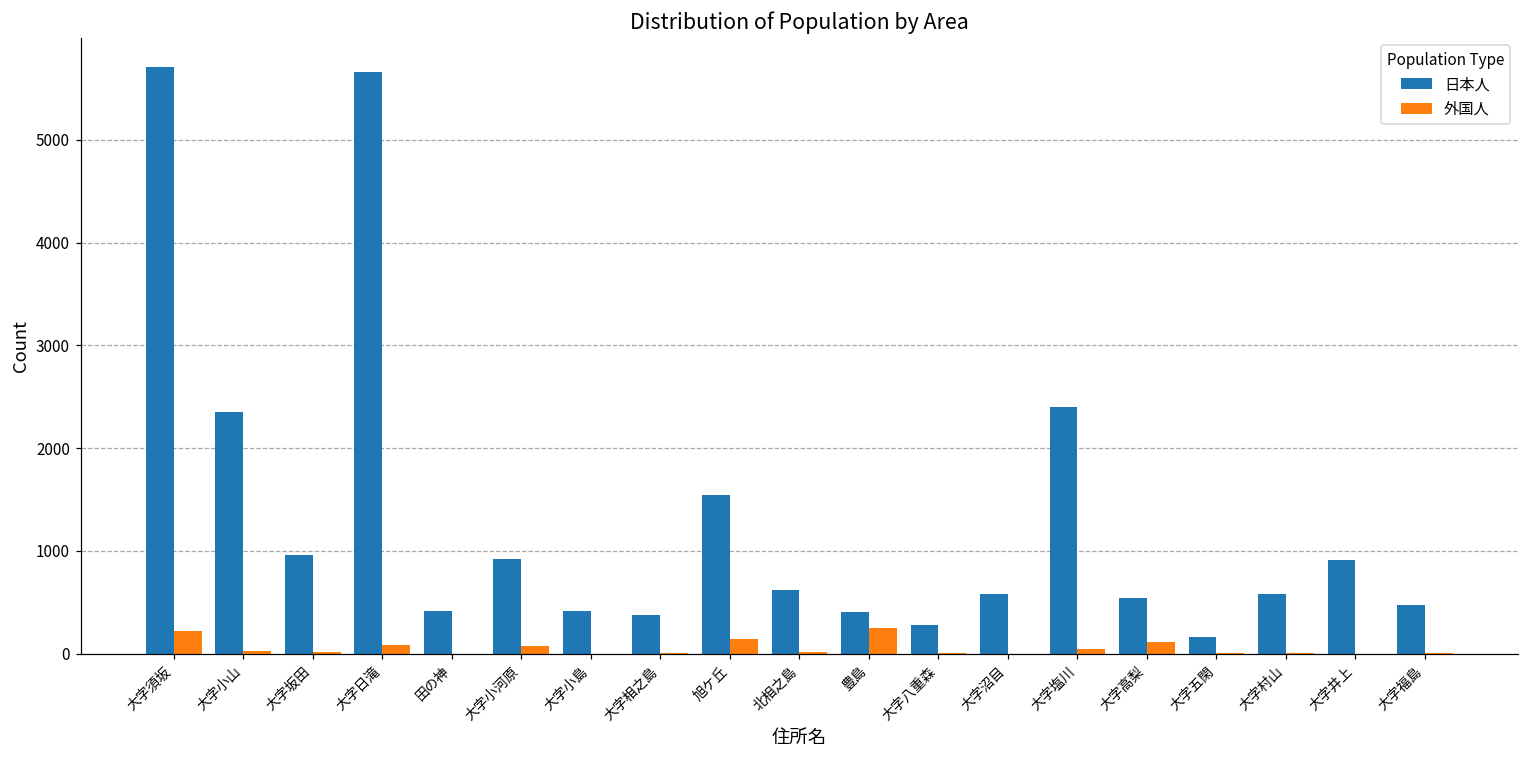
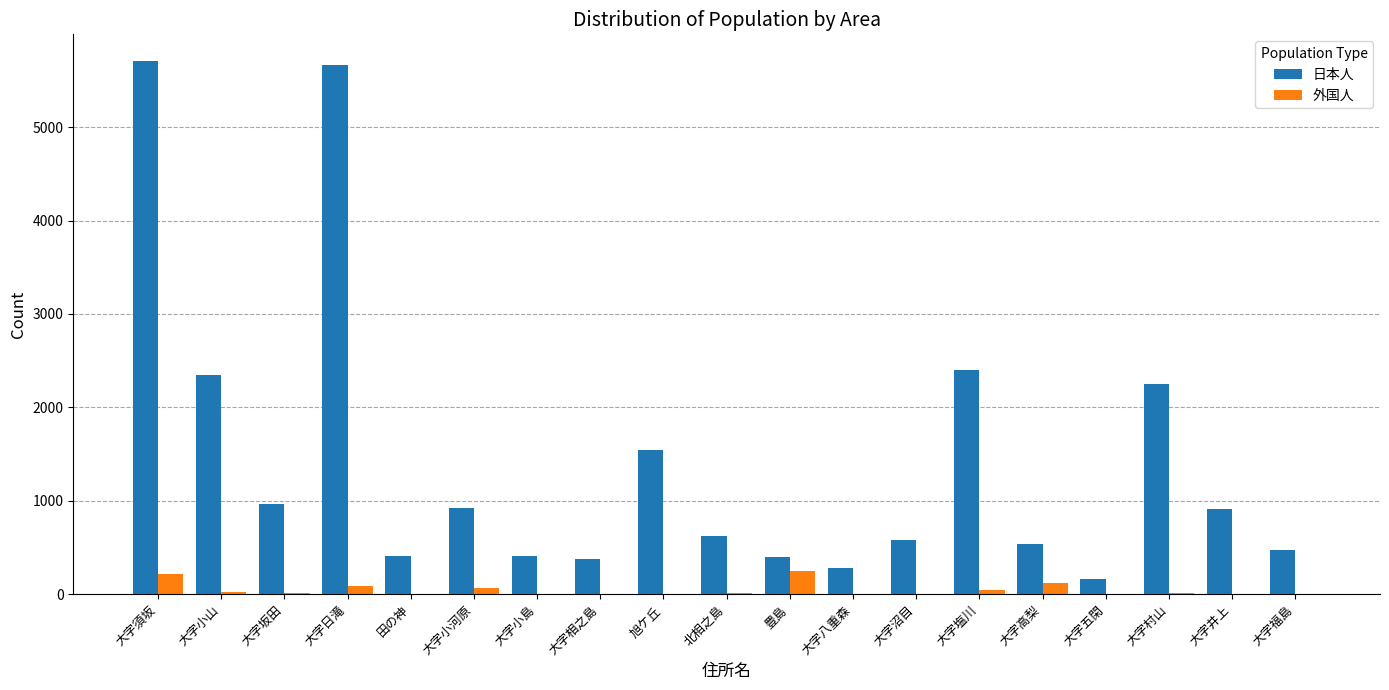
外国人, 旭ケ丘: 100 -> 0
日本人, 大字村山: 600 -> 2300
